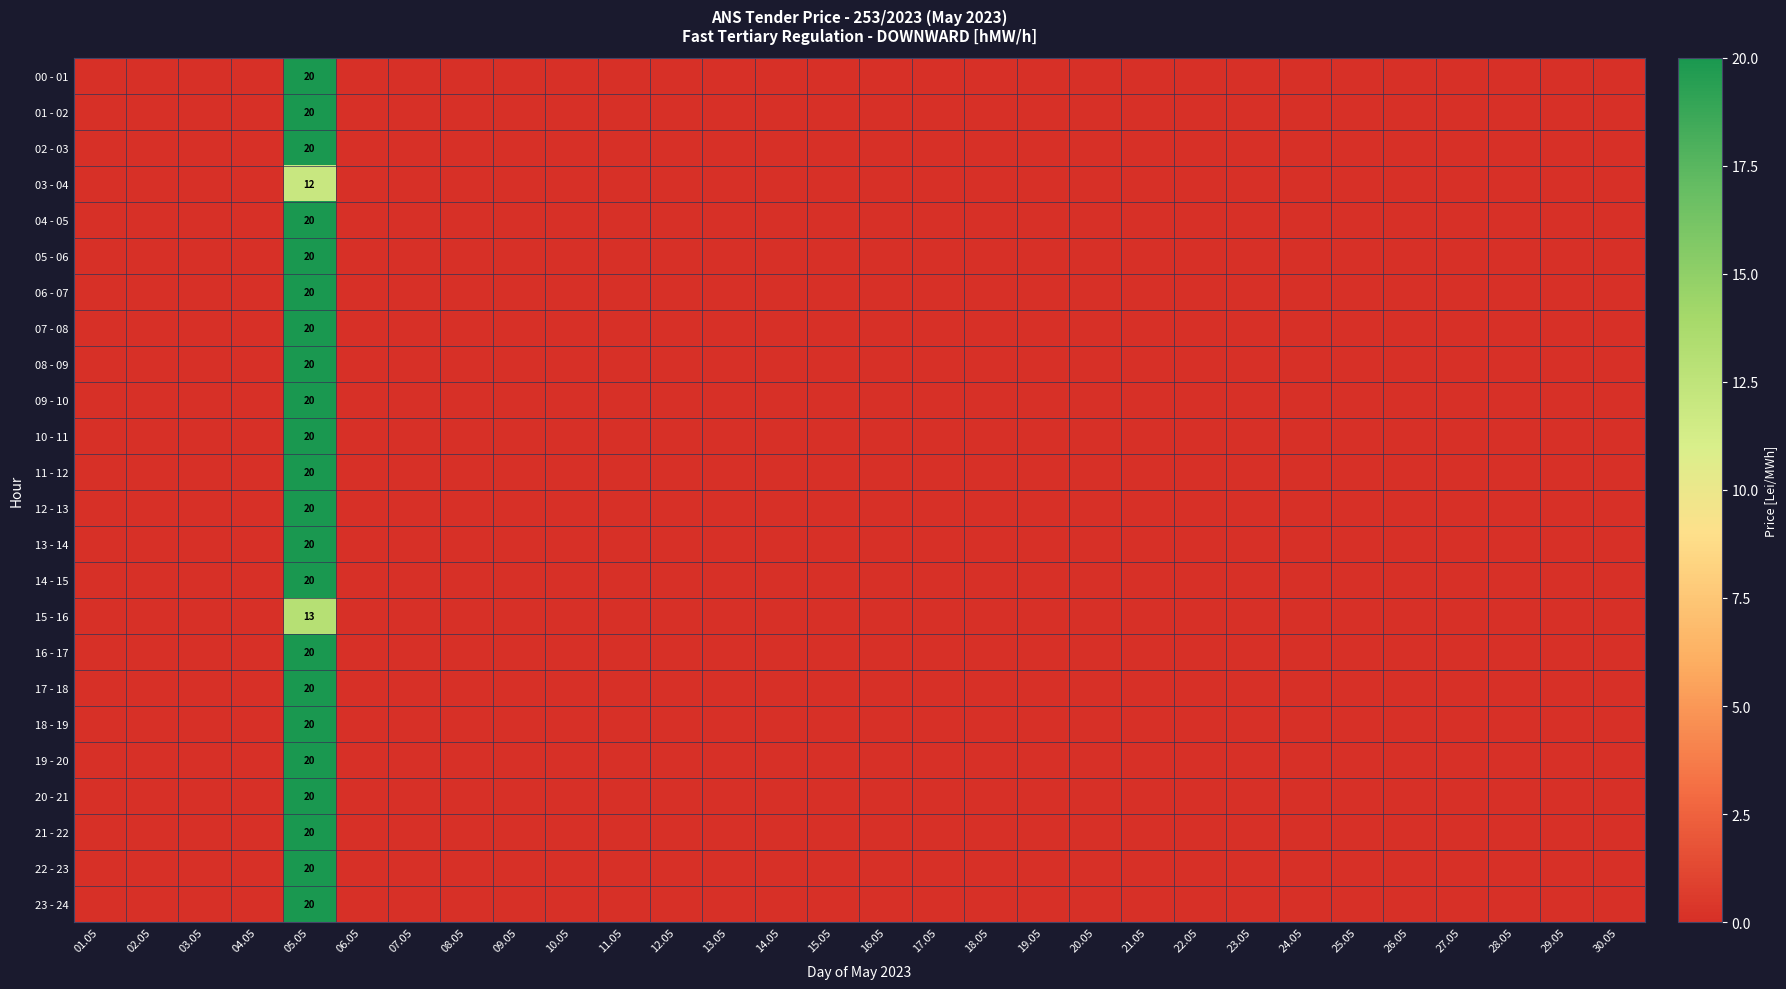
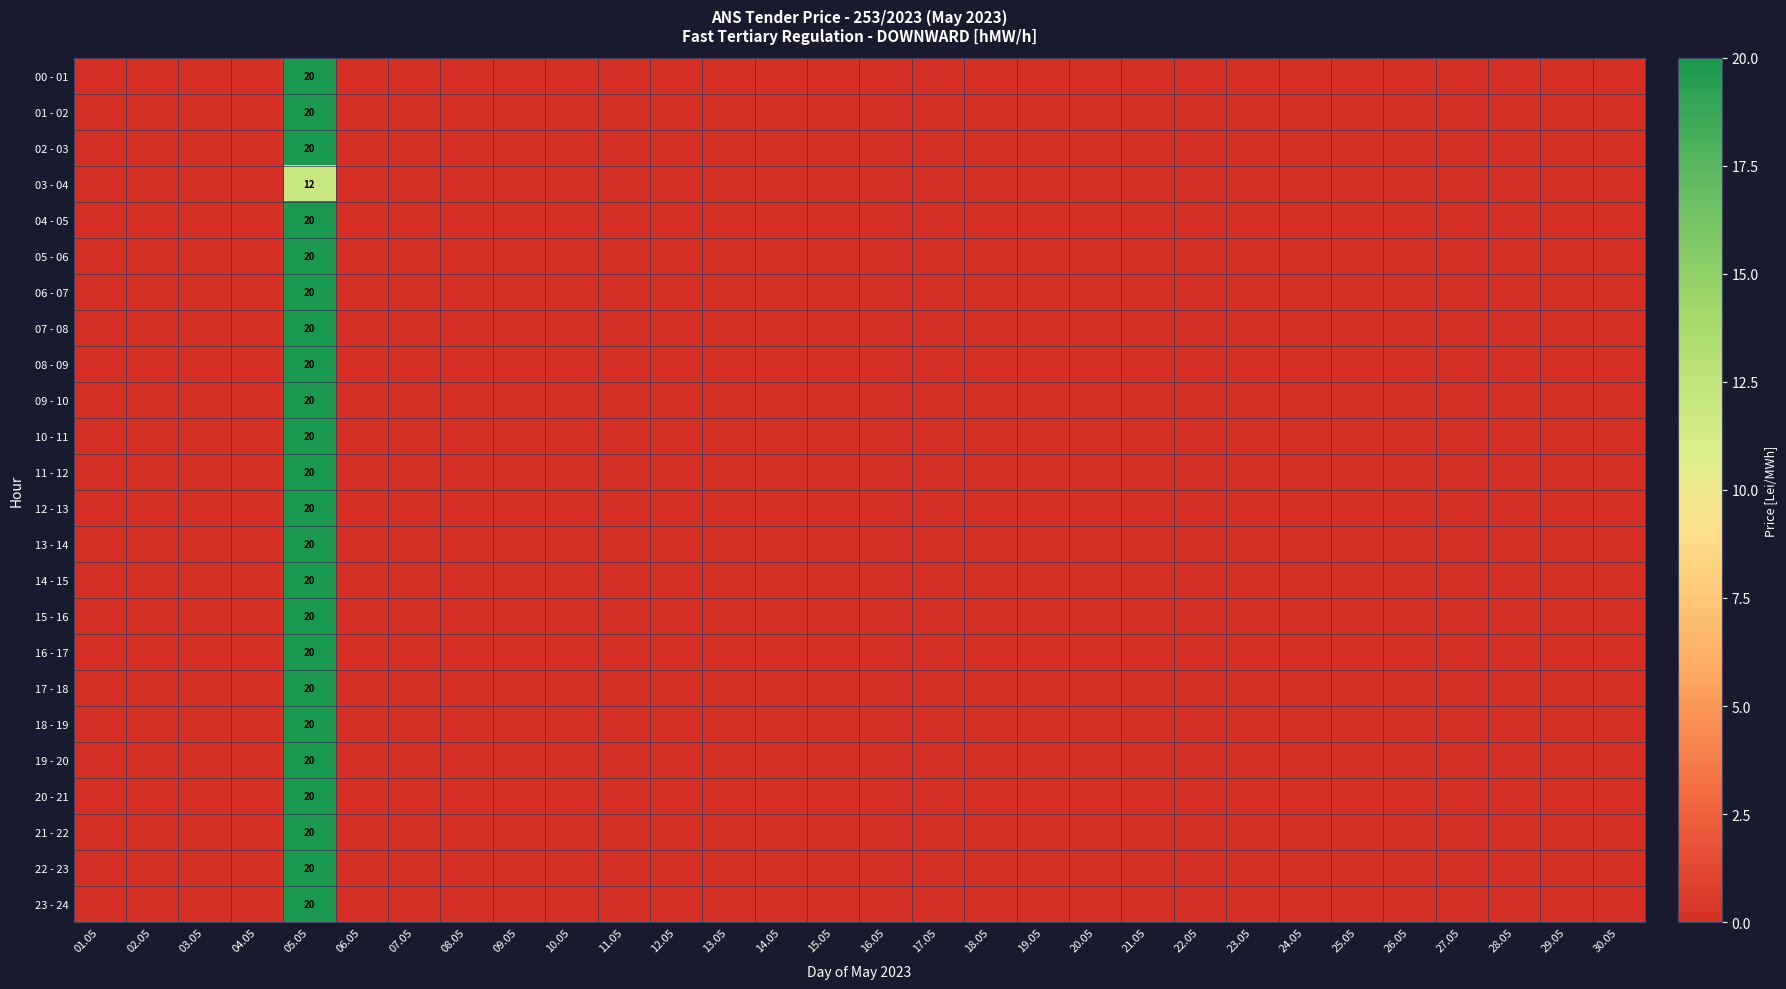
15 - 16, 05.05: 13 -> 20
